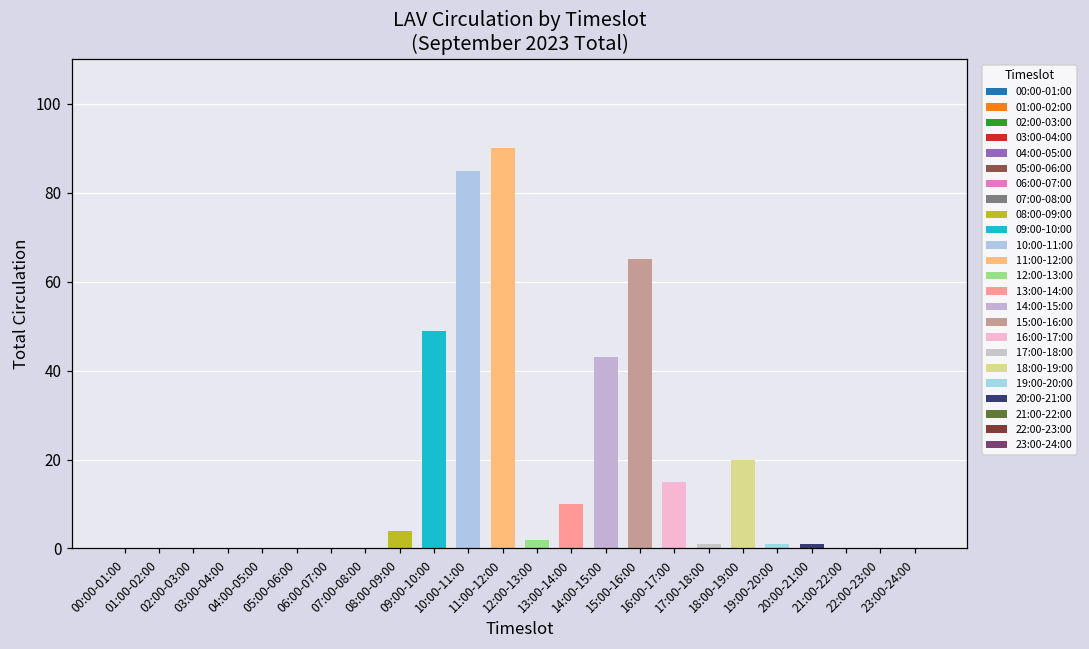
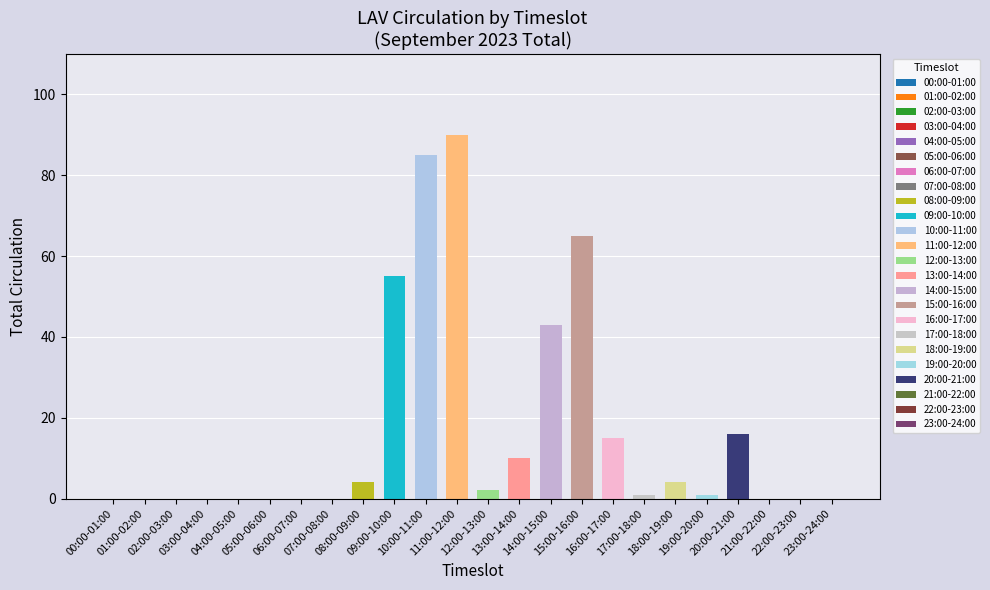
09:00-10:00: 49 -> 55
18:00-19:00: 20 -> 4
20:00-21:00: 1 -> 16
